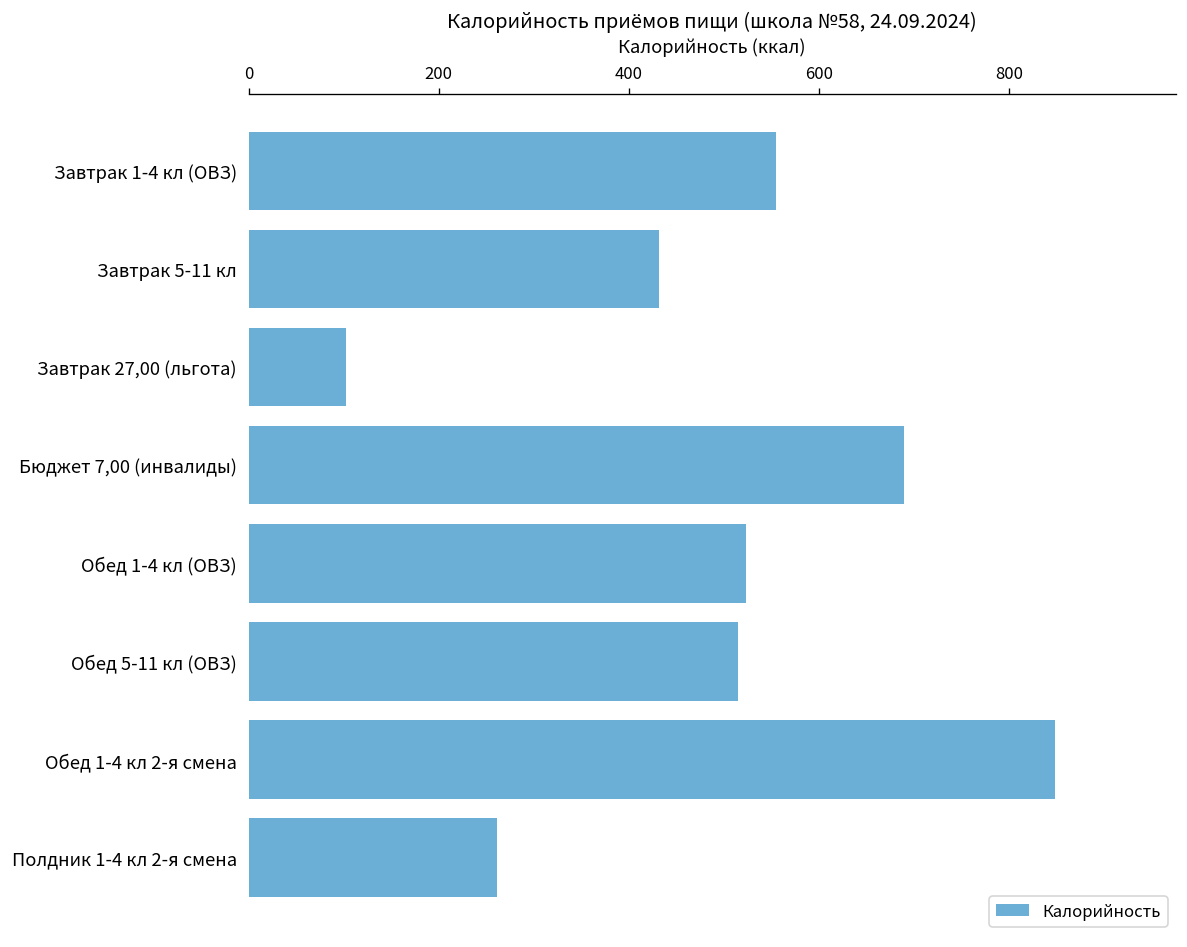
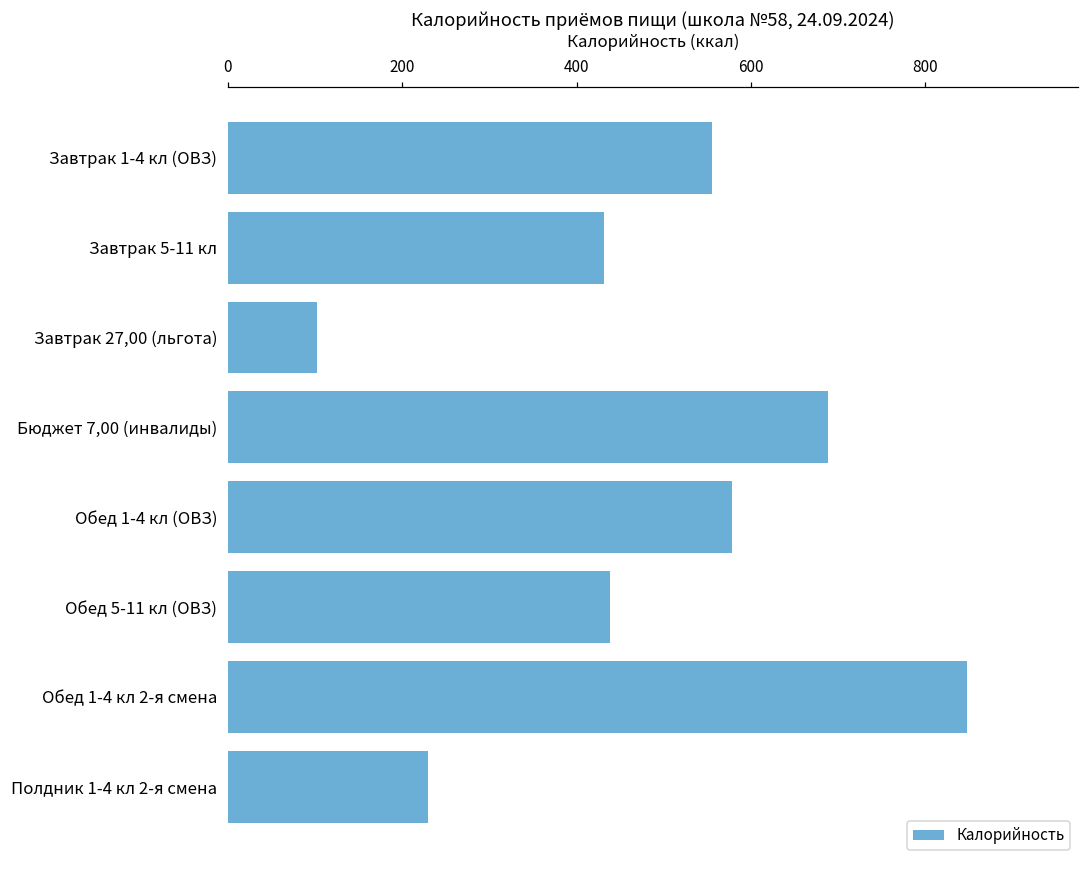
Обед 1-4 кл (ОВЗ): 520 -> 580
Обед 5-11 кл (ОВЗ): 520 -> 440
Полдник 1-4 кл 2-я смена: 260 -> 230
